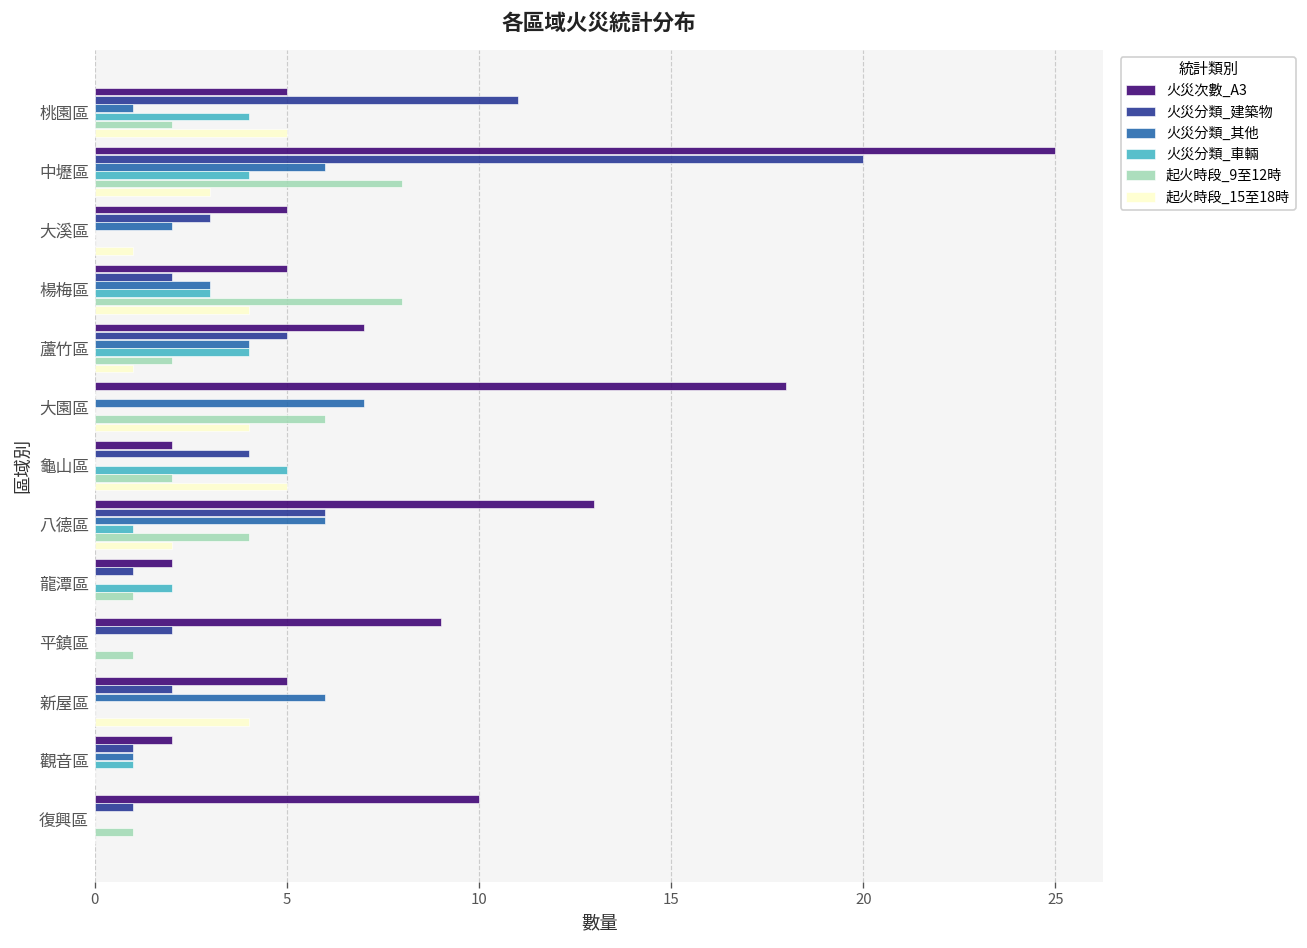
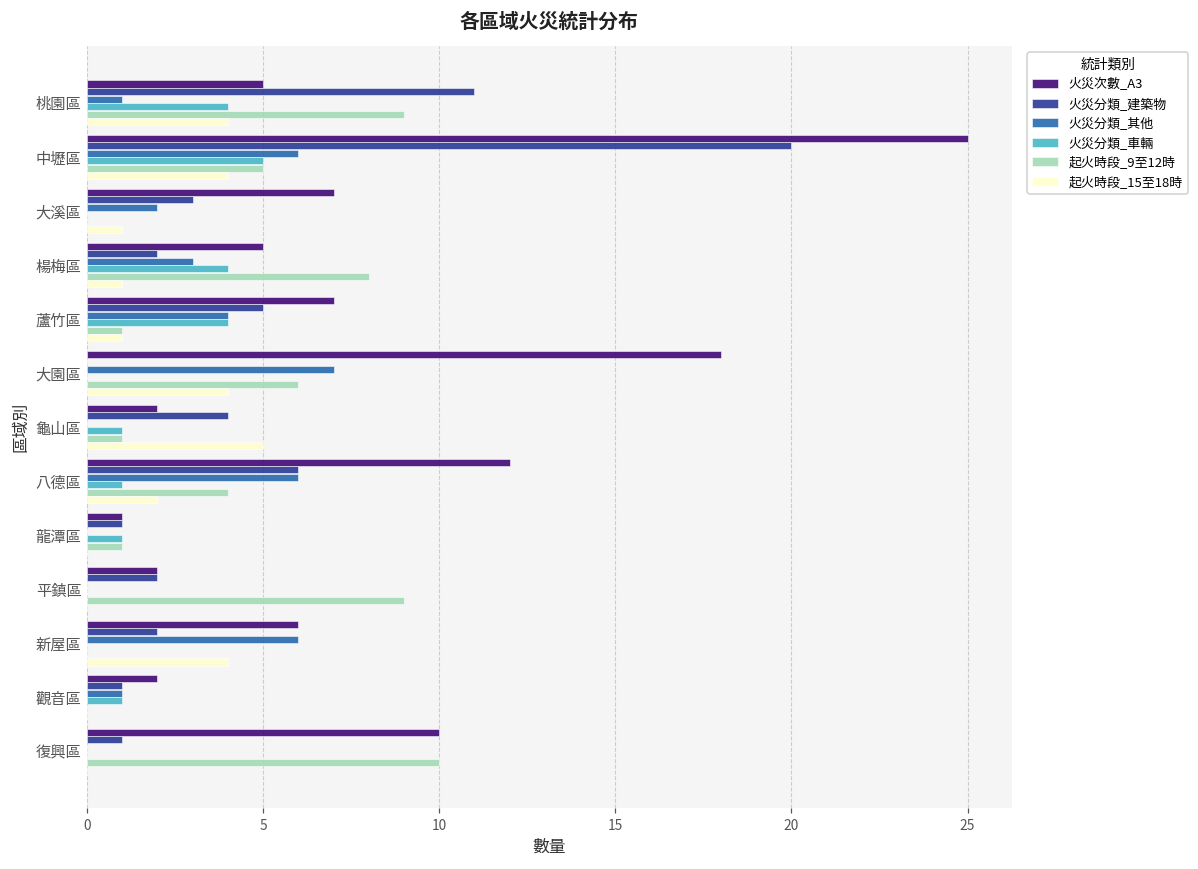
起火時段_9至12時, 桃園區: 2 -> 9
起火時段_15至18時, 桃園區: 5 -> 4
火災分類_車輛, 中壢區: 4 -> 5
起火時段_9至12時, 中壢區: 8 -> 5
起火時段_15至18時, 中壢區: 3 -> 4
火災次數_A3, 大溪區: 5 -> 7
火災分類_車輛, 楊梅區: 3 -> 4
起火時段_15至18時, 楊梅區: 4 -> 1
起火時段_9至12時, 蘆竹區: 2 -> 1
火災分類_車輛, 龜山區: 5 -> 1
起火時段_9至12時, 龜山區: 2 -> 1
火災次數_A3, 八德區: 13 -> 12
火災次數_A3, 龍潭區: 2 -> 1
火災分類_車輛, 龍潭區: 2 -> 1
火災次數_A3, 平鎮區: 9 -> 2
起火時段_9至12時, 平鎮區: 1 -> 9
火災次數_A3, 新屋區: 5 -> 6
起火時段_9至12時, 復興區: 1 -> 10
